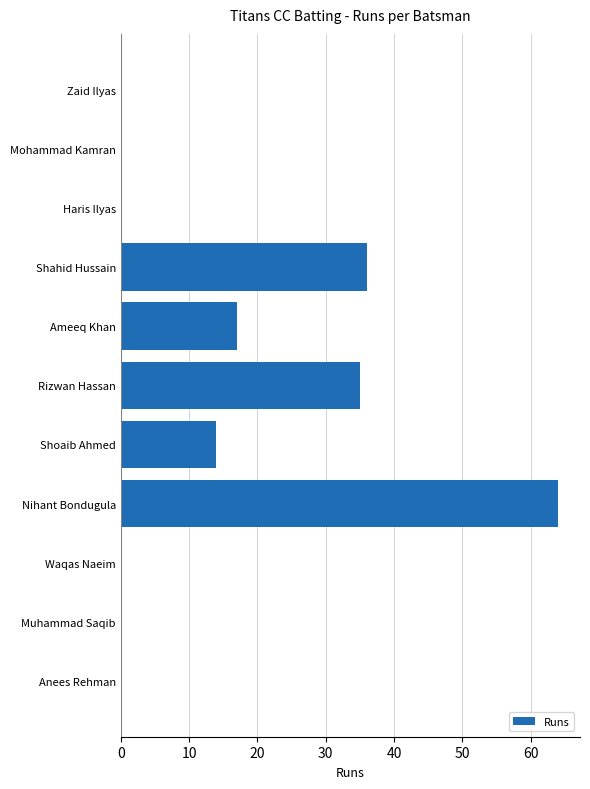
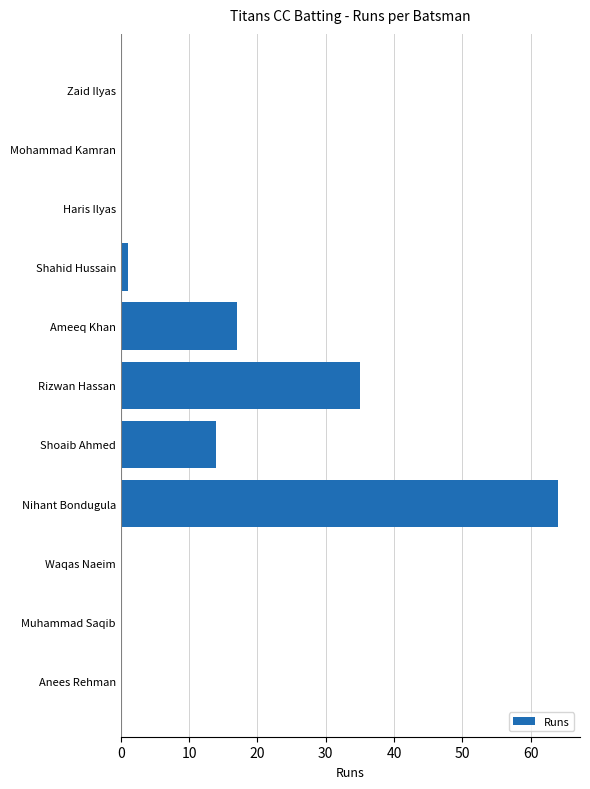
Shahid Hussain: 36 -> 1
